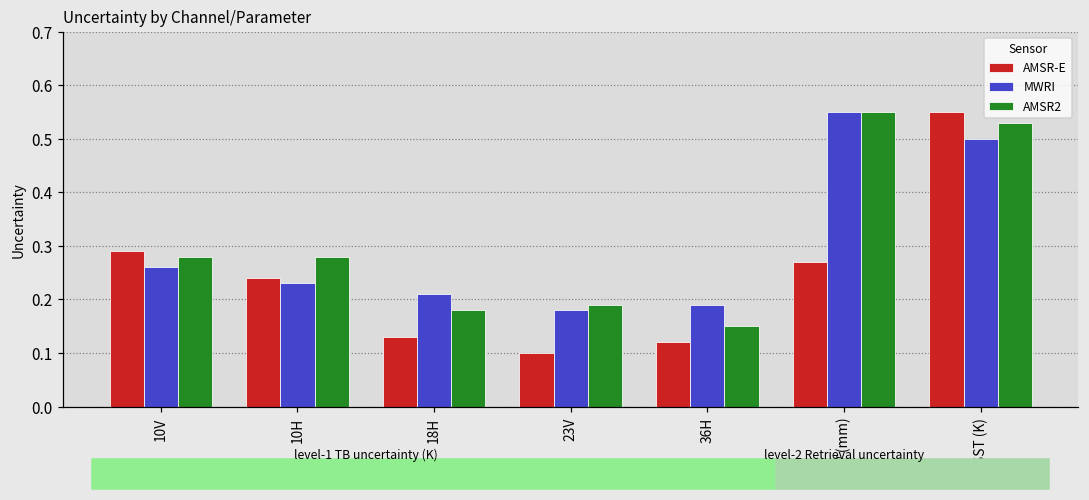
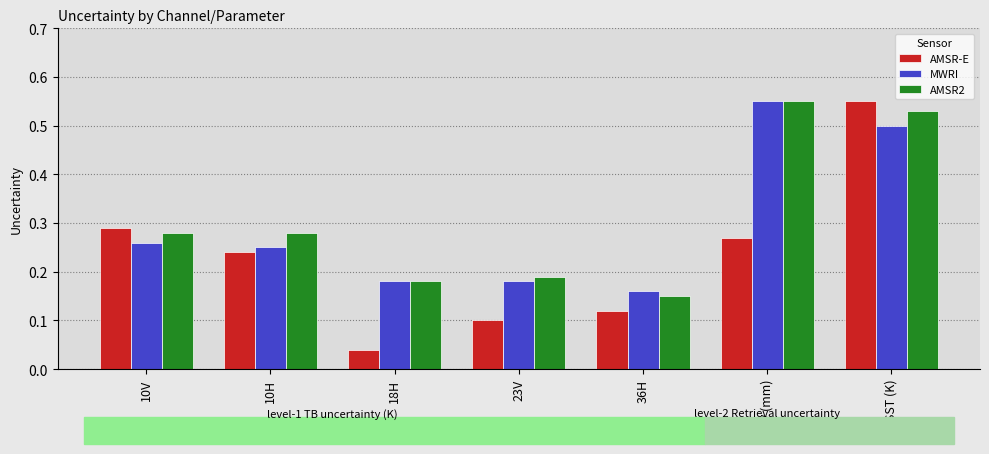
MWRI, 10H: 0.23 -> 0.25
AMSR-E, 18H: 0.13 -> 0.04
MWRI, 18H: 0.21 -> 0.18
MWRI, 36H: 0.19 -> 0.16
